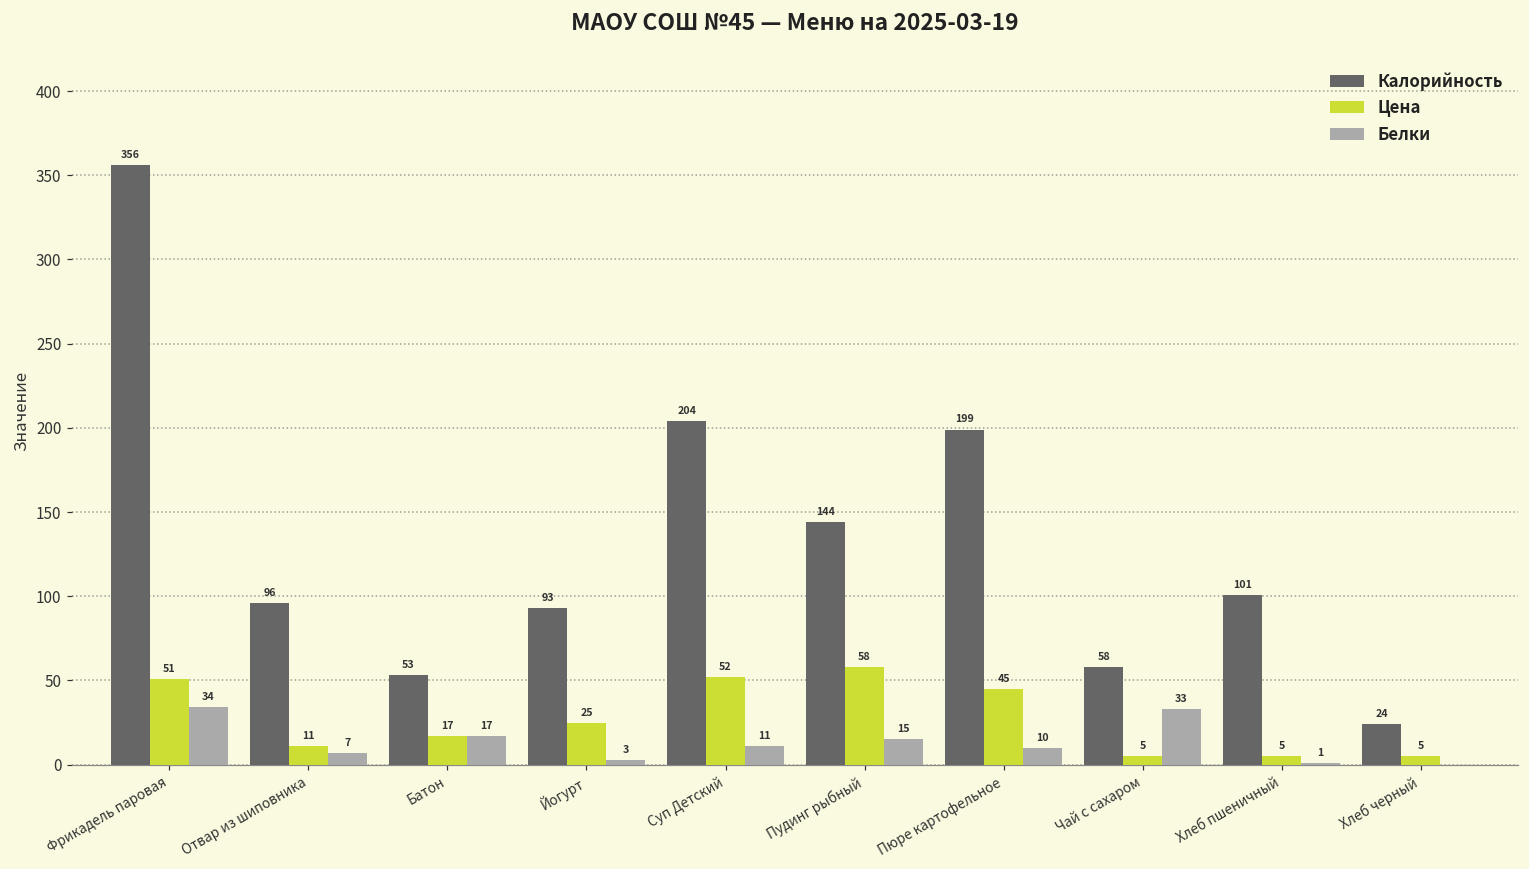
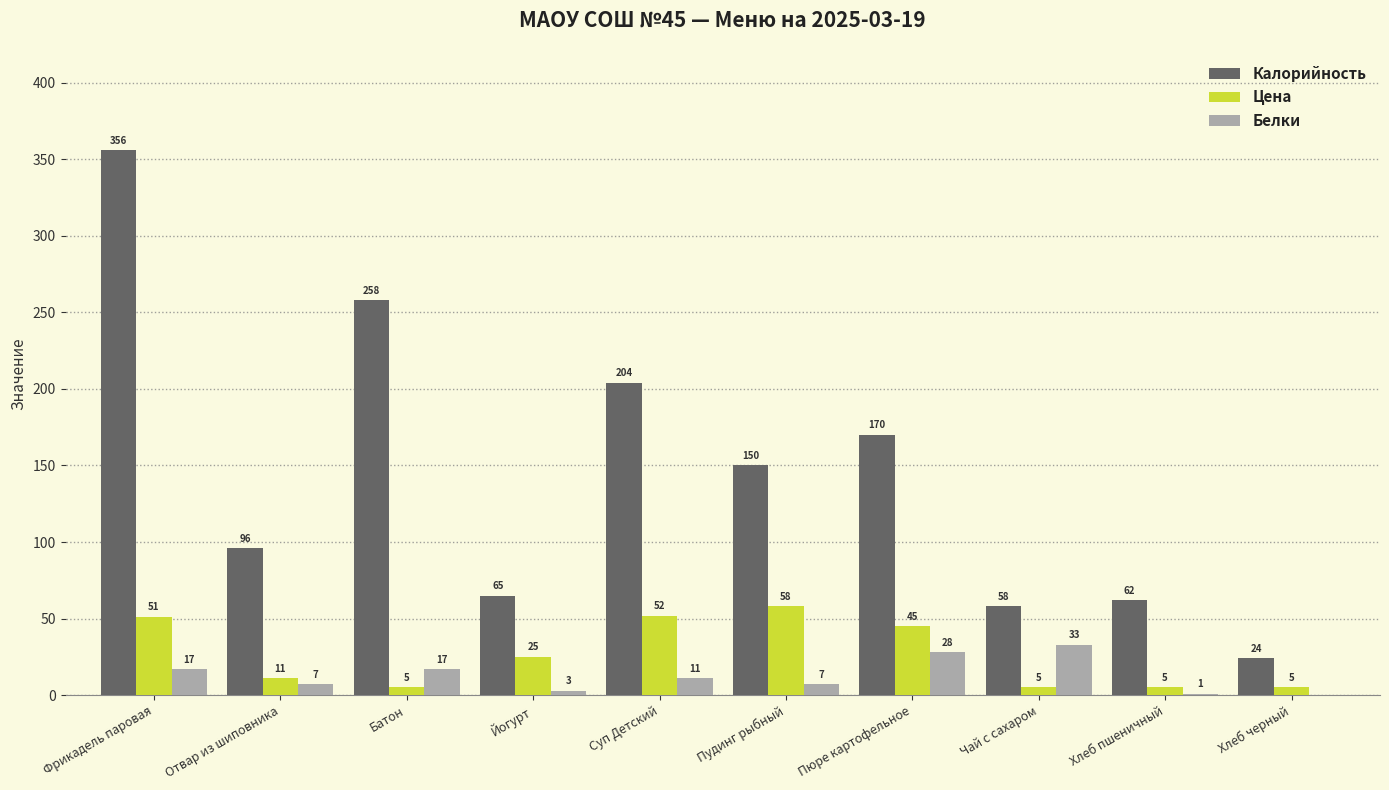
Белки, Фрикадель паровая: 34 -> 17
Калорийность, Батон: 53 -> 258
Цена, Батон: 17 -> 5
Калорийность, Йогурт: 93 -> 65
Калорийность, Пудинг рыбный: 144 -> 150
Белки, Пудинг рыбный: 15 -> 7
Калорийность, Пюре картофельное: 199 -> 170
Белки, Пюре картофельное: 10 -> 28
Калорийность, Хлеб пшеничный: 101 -> 62
